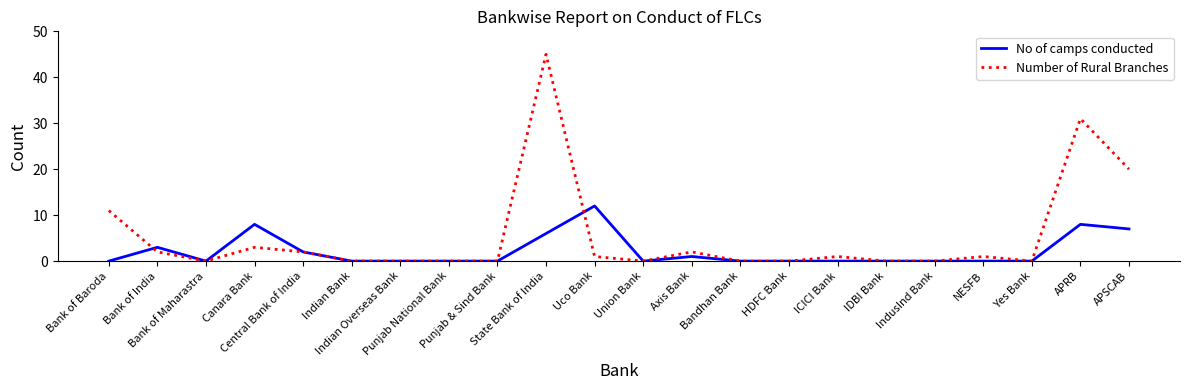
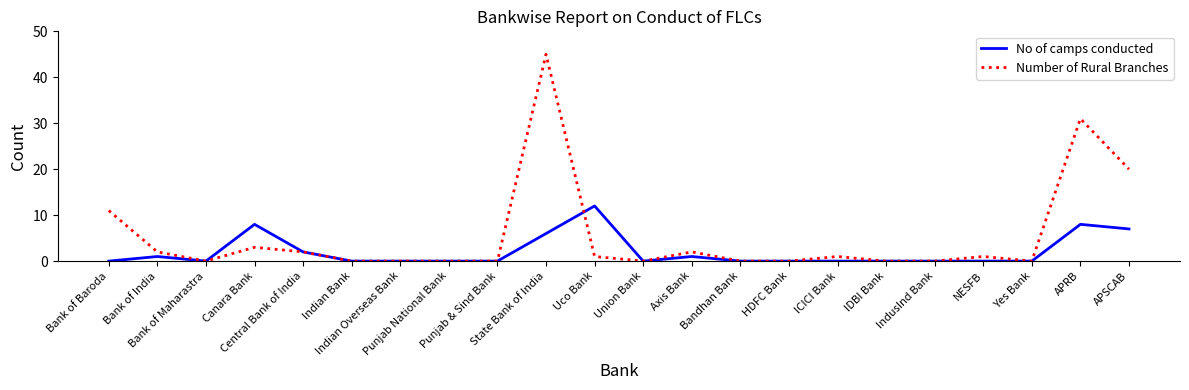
No of camps conducted, Bank of India: 3 -> 1
